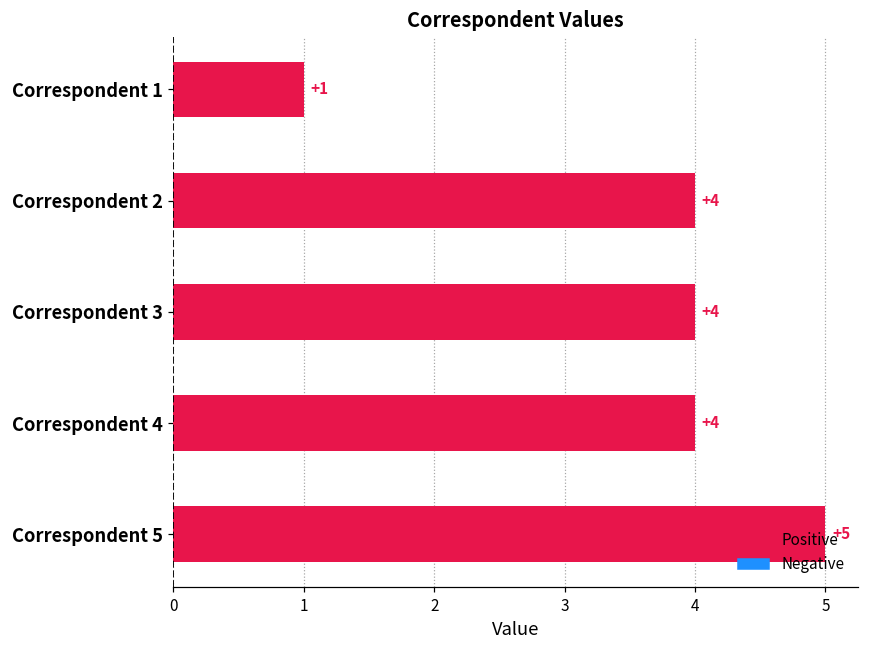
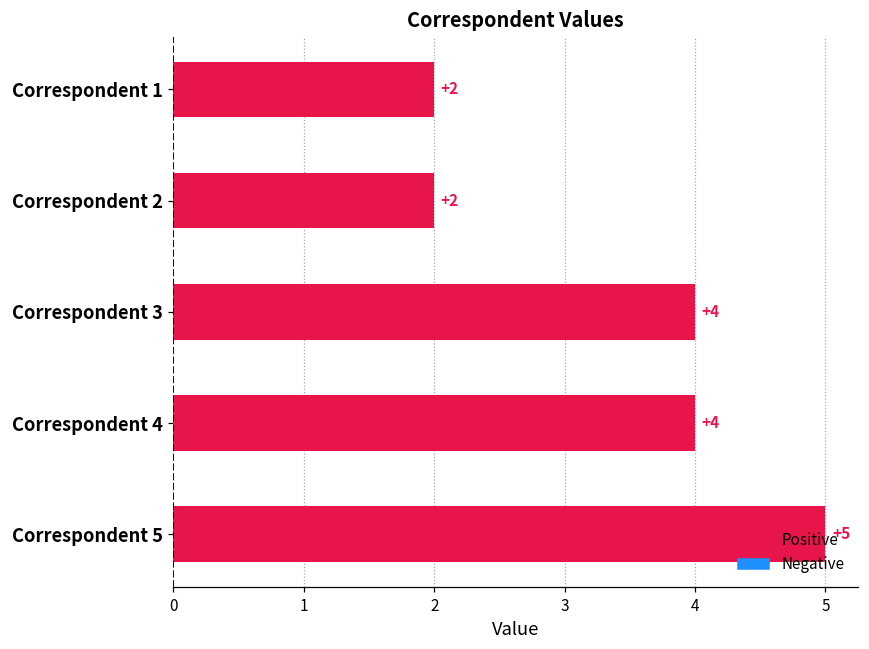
Correspondent 1: +1 -> +2
Correspondent 2: +4 -> +2
